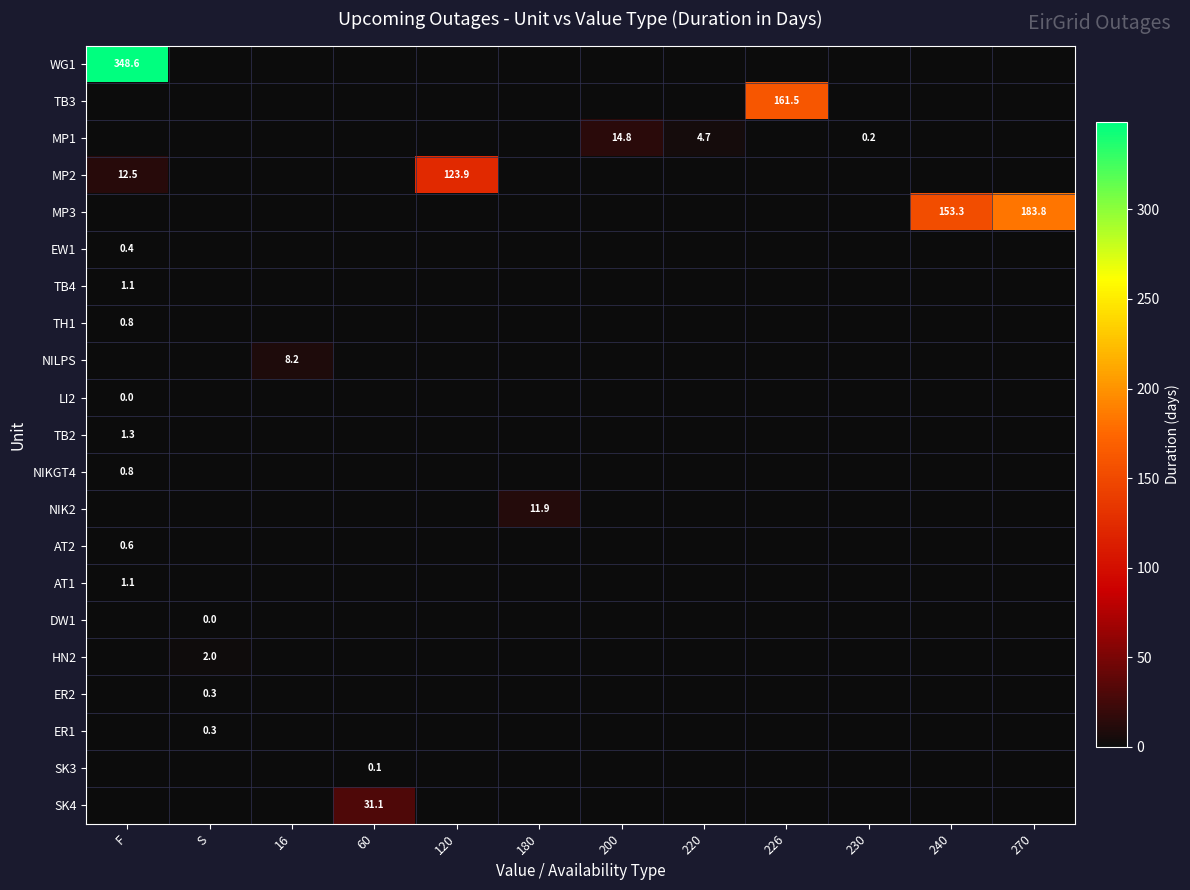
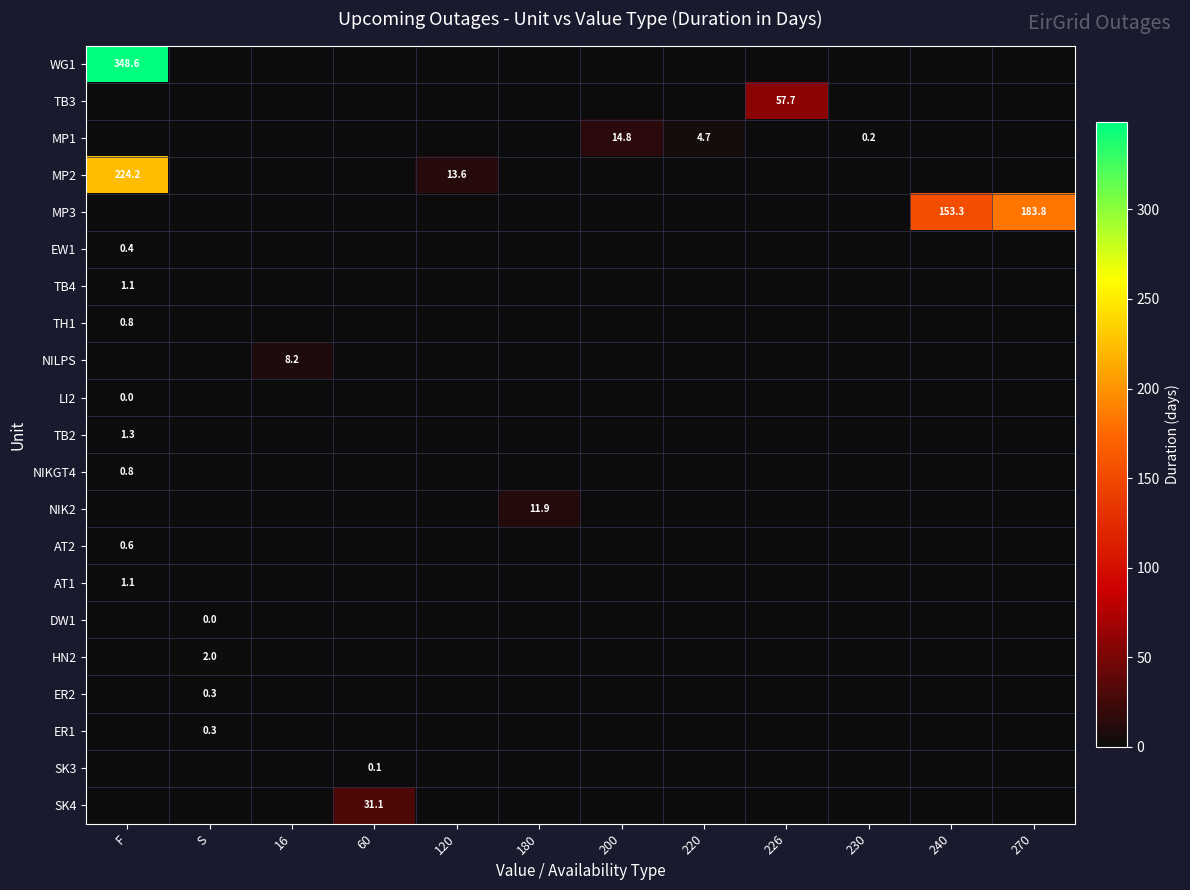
TB3, 226: 161.5 -> 57.7
MP2, F: 12.5 -> 224.2
MP2, 120: 123.9 -> 13.6
